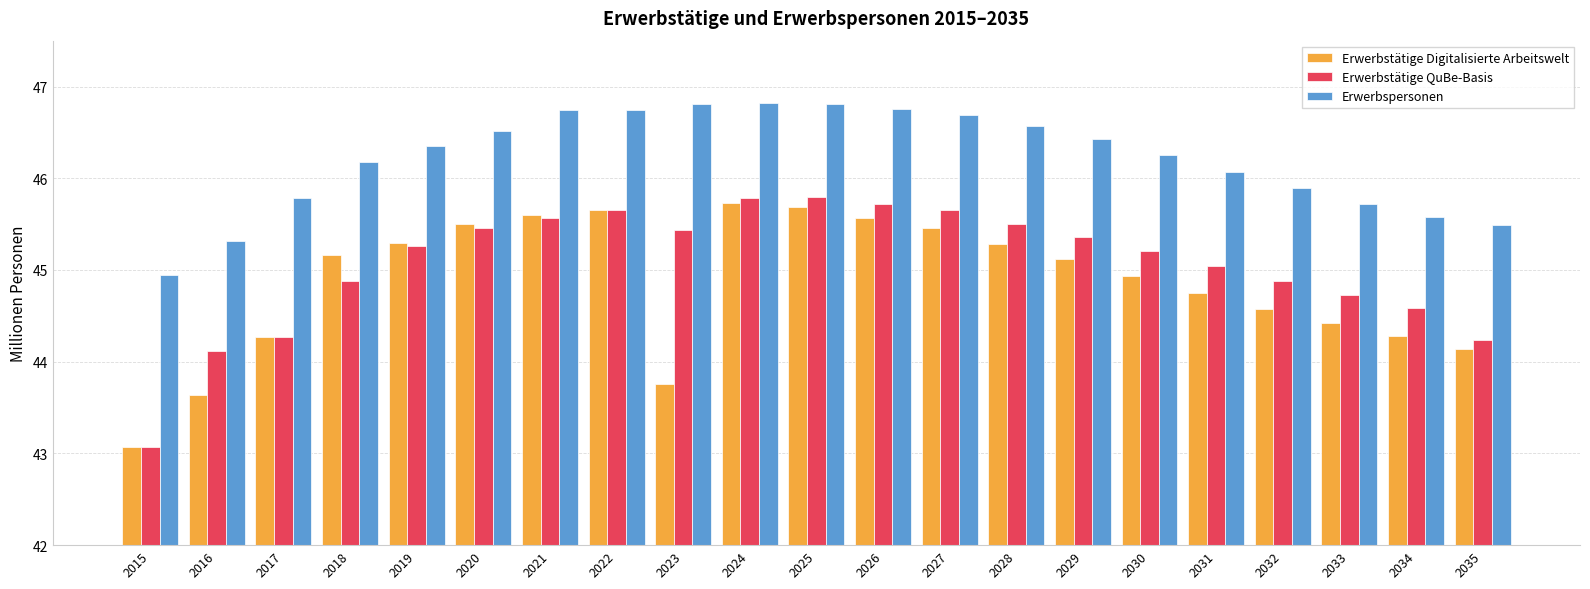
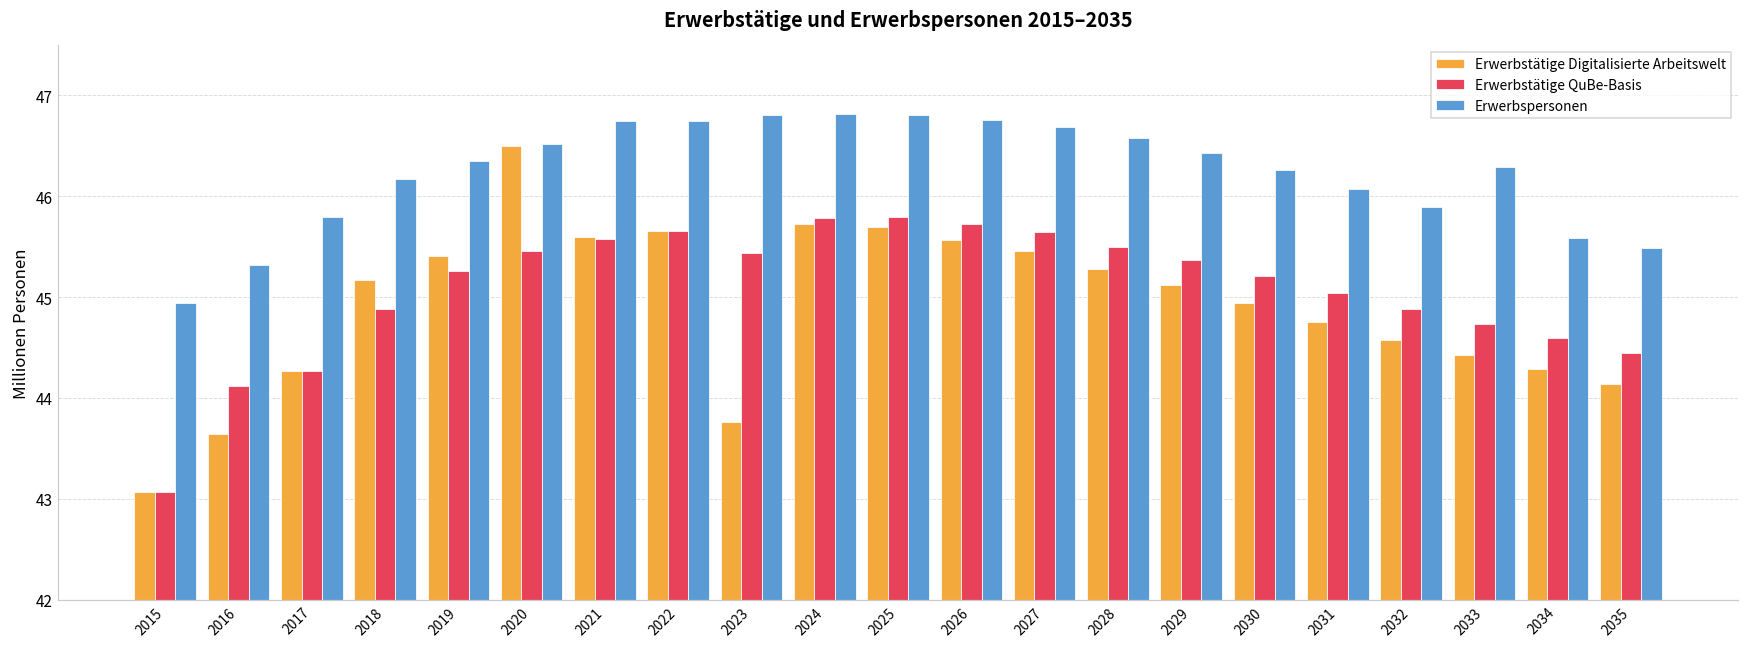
Erwerbstätige Digitalisierte Arbeitswelt, 2019: 45.3 -> 45.4
Erwerbstätige Digitalisierte Arbeitswelt, 2020: 45.5 -> 46.5
Erwerbspersonen, 2033: 45.7 -> 46.3
Erwerbstätige QuBe-Basis, 2035: 44.2 -> 44.4
